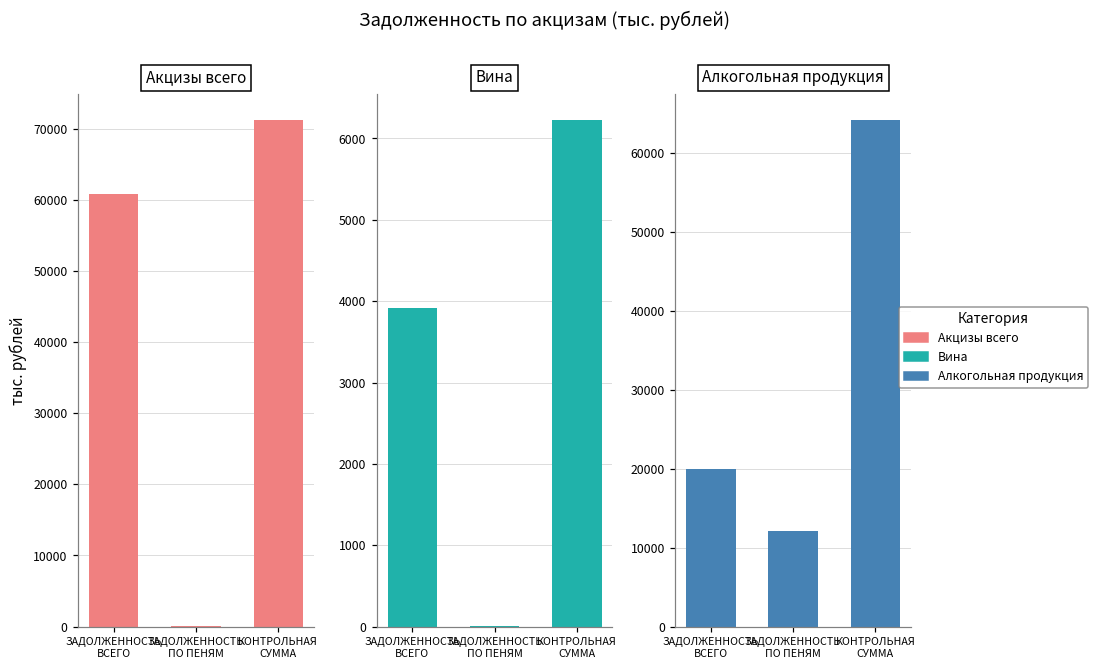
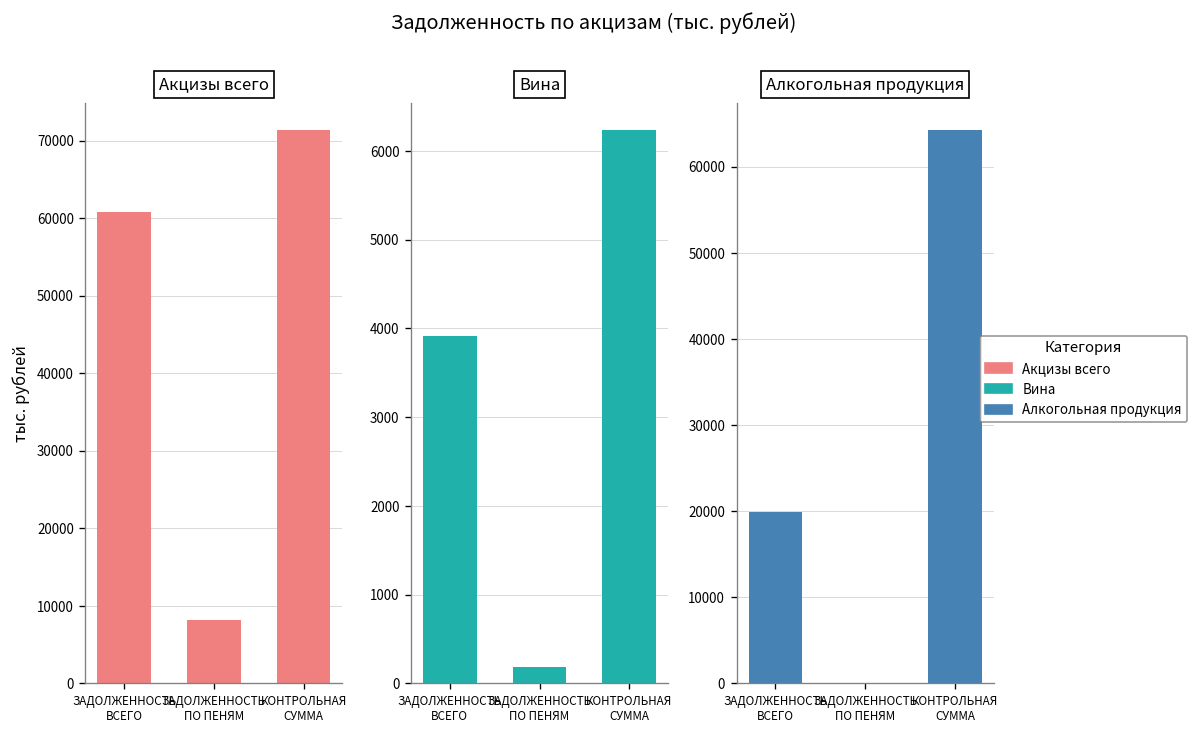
Акцизы всего, ЗАДОЛЖЕННОСТЬ ПО ПЕНЯМ: 0 -> 8000
Вина, ЗАДОЛЖЕННОСТЬ ПО ПЕНЯМ: 0 -> 200
Алкогольная продукция, ЗАДОЛЖЕННОСТЬ ПО ПЕНЯМ: 12000 -> 0
